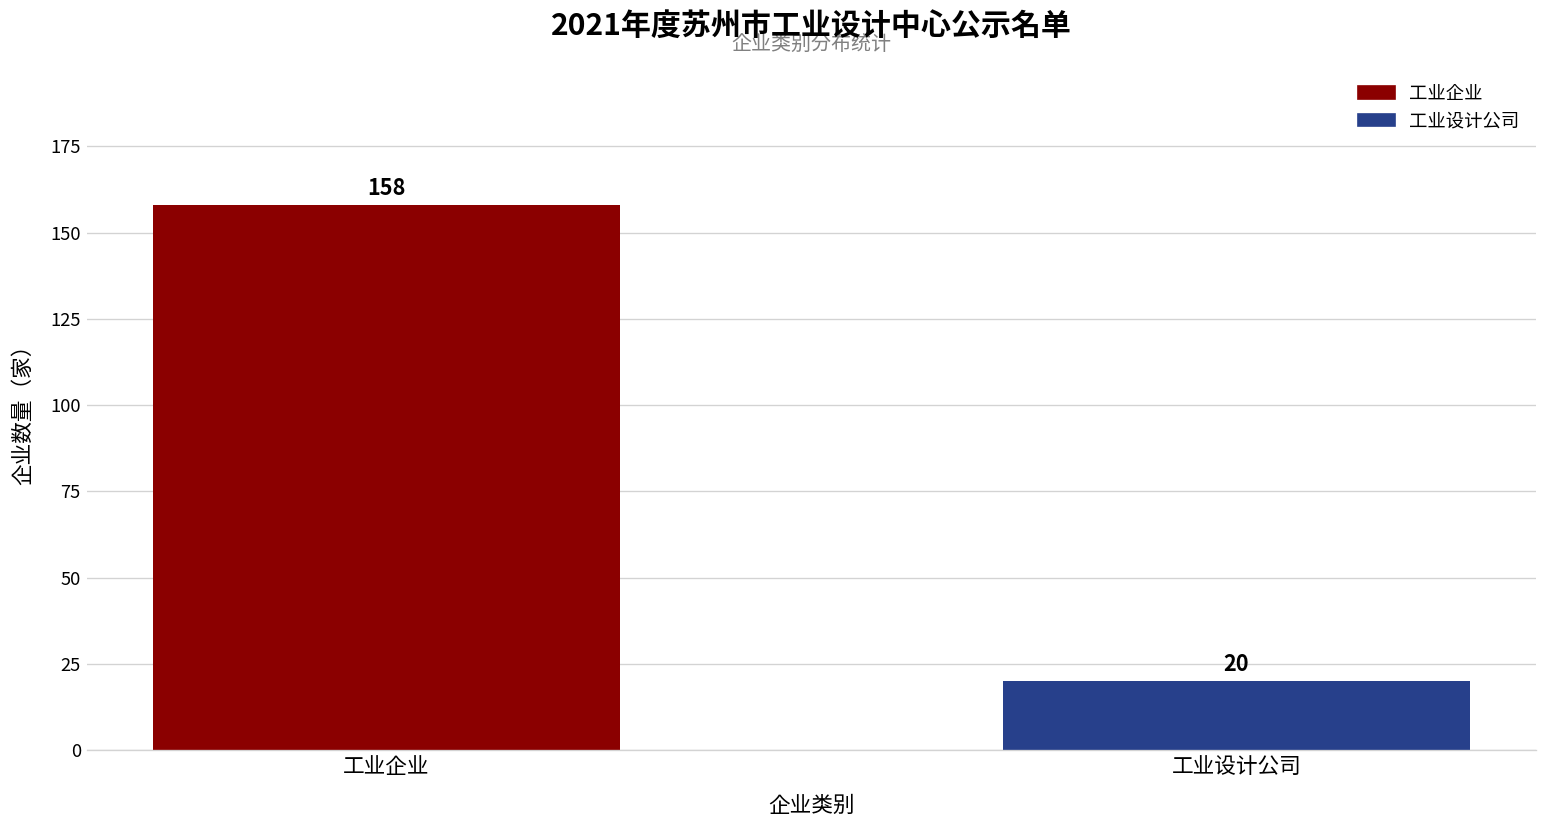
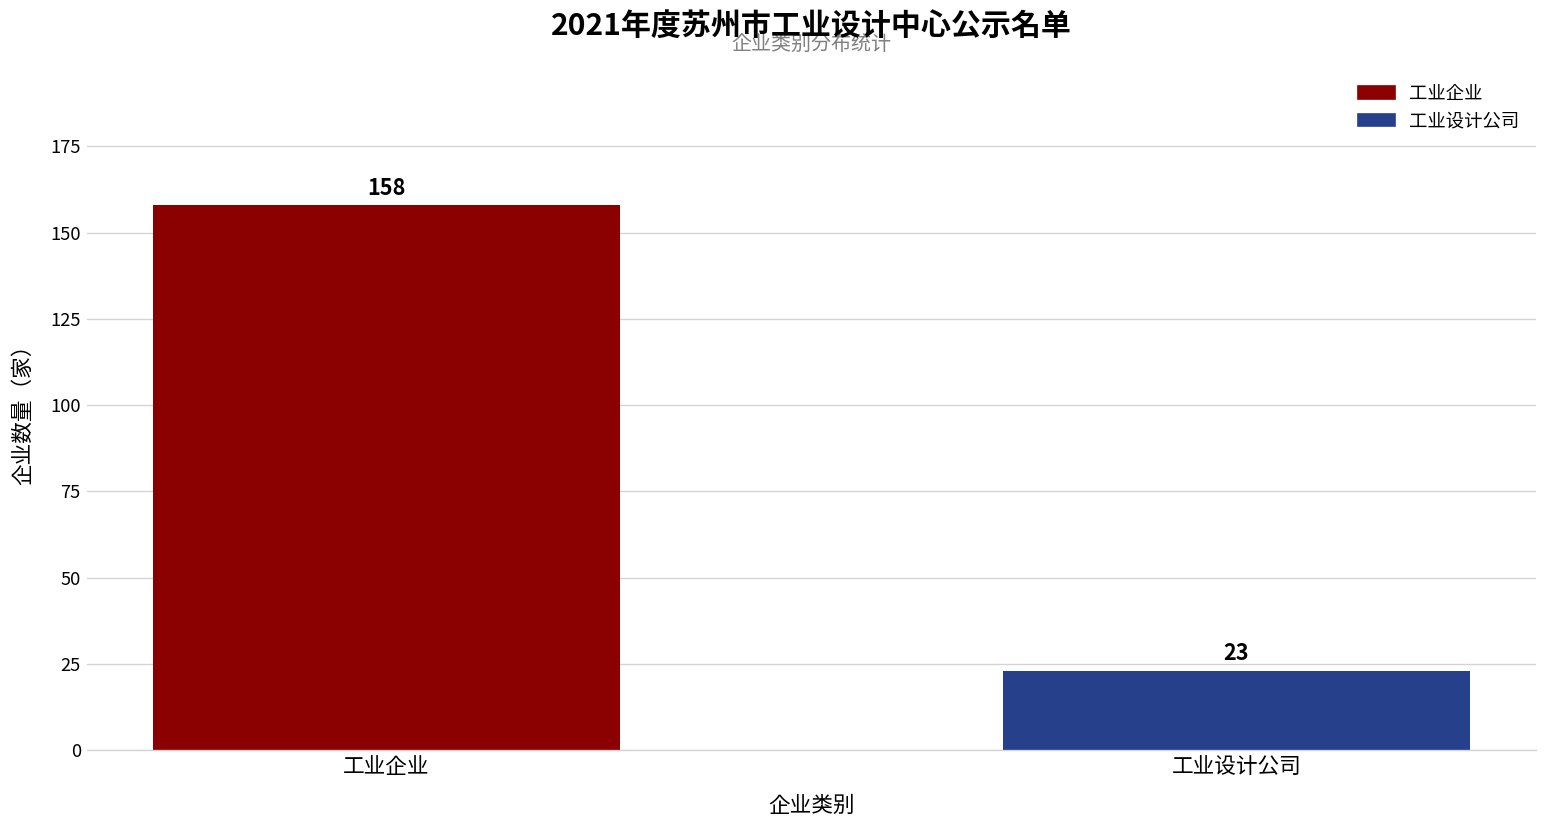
工业设计公司: 20 -> 23
